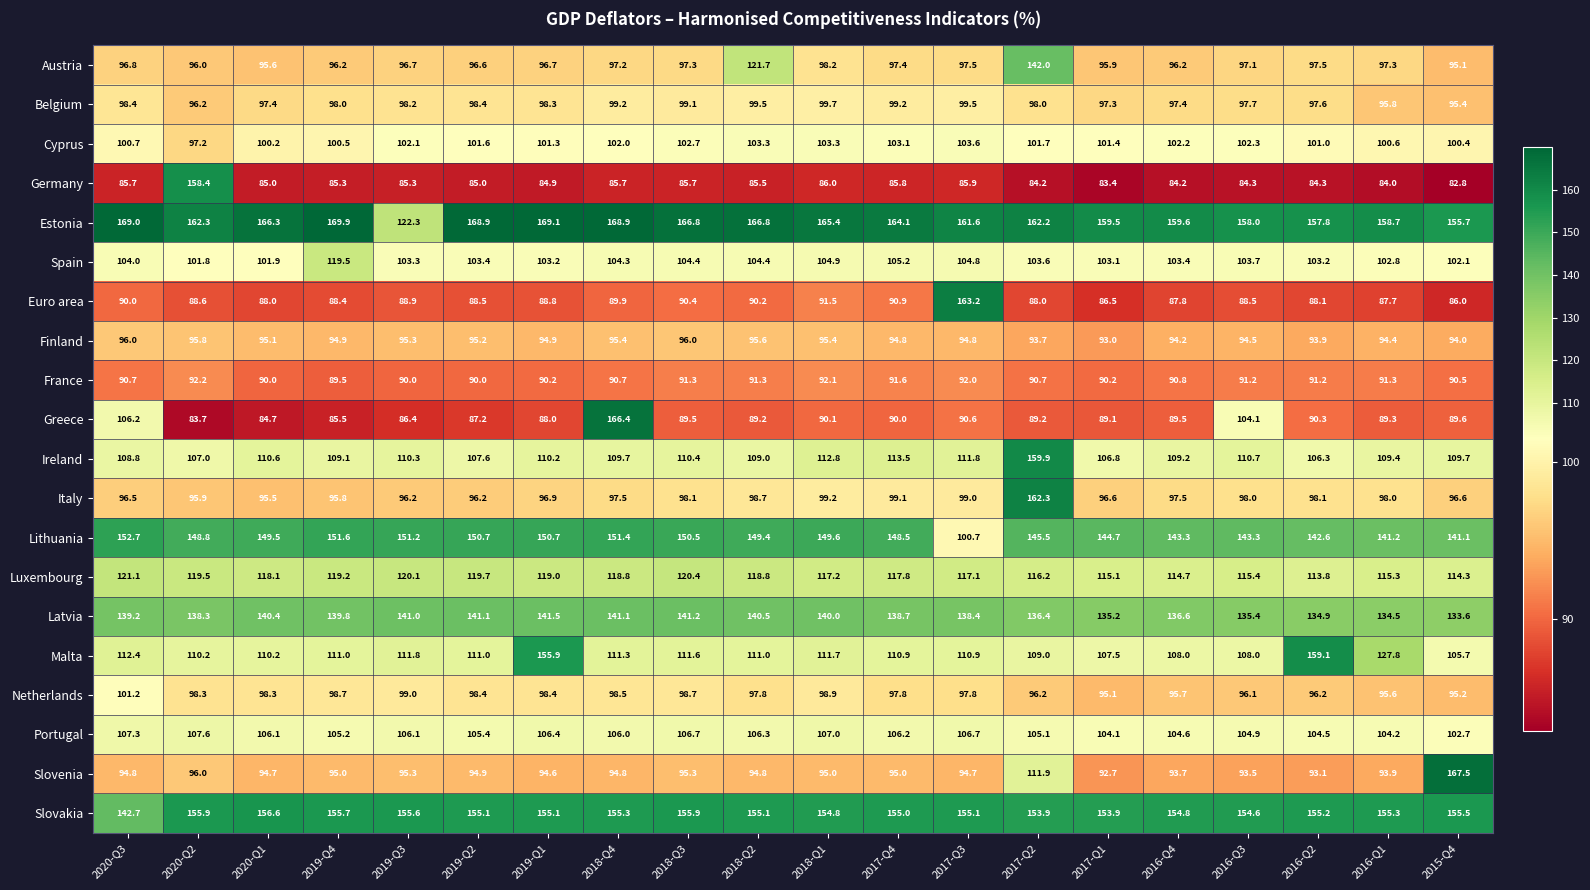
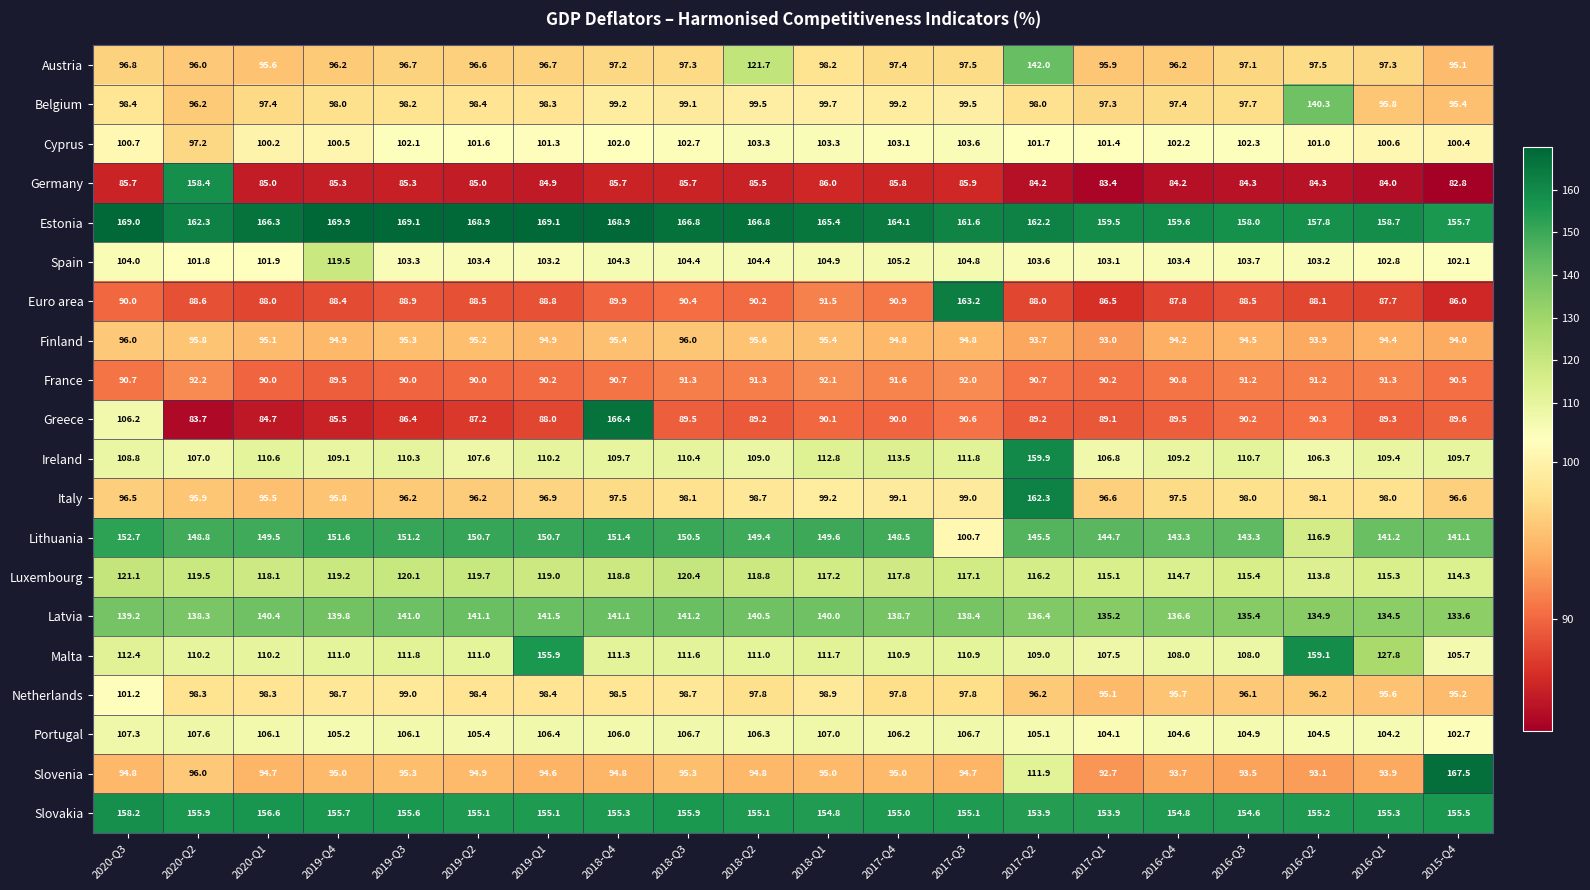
Belgium, 2016-Q2: 97.6 -> 140.3
Estonia, 2019-Q3: 122.3 -> 169.1
Greece, 2016-Q3: 104.1 -> 90.2
Lithuania, 2016-Q2: 142.6 -> 116.9
Slovakia, 2020-Q3: 142.7 -> 158.2
